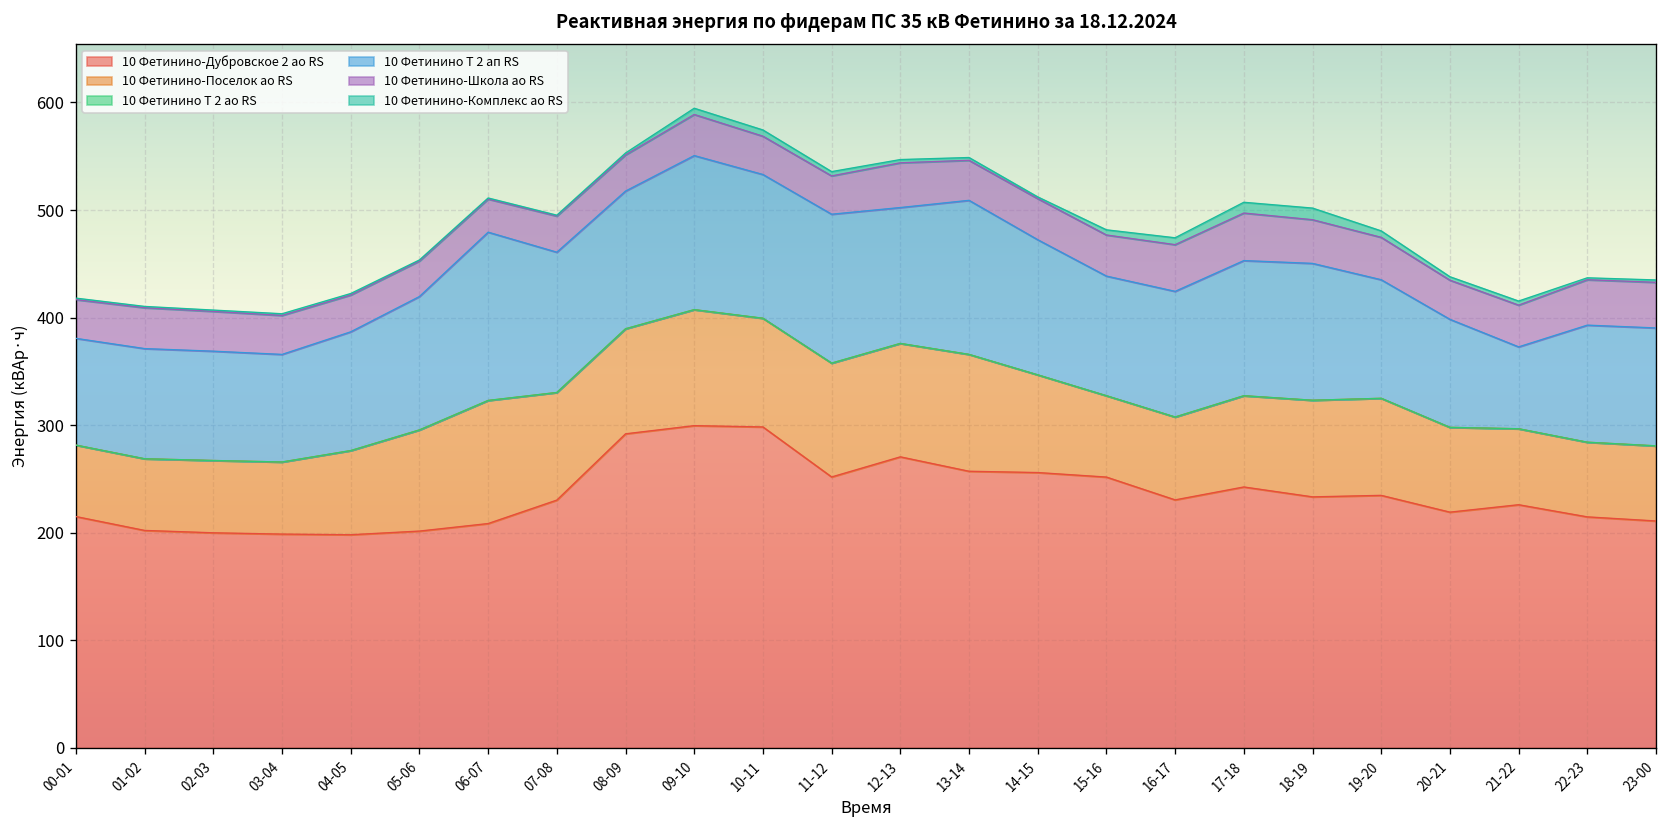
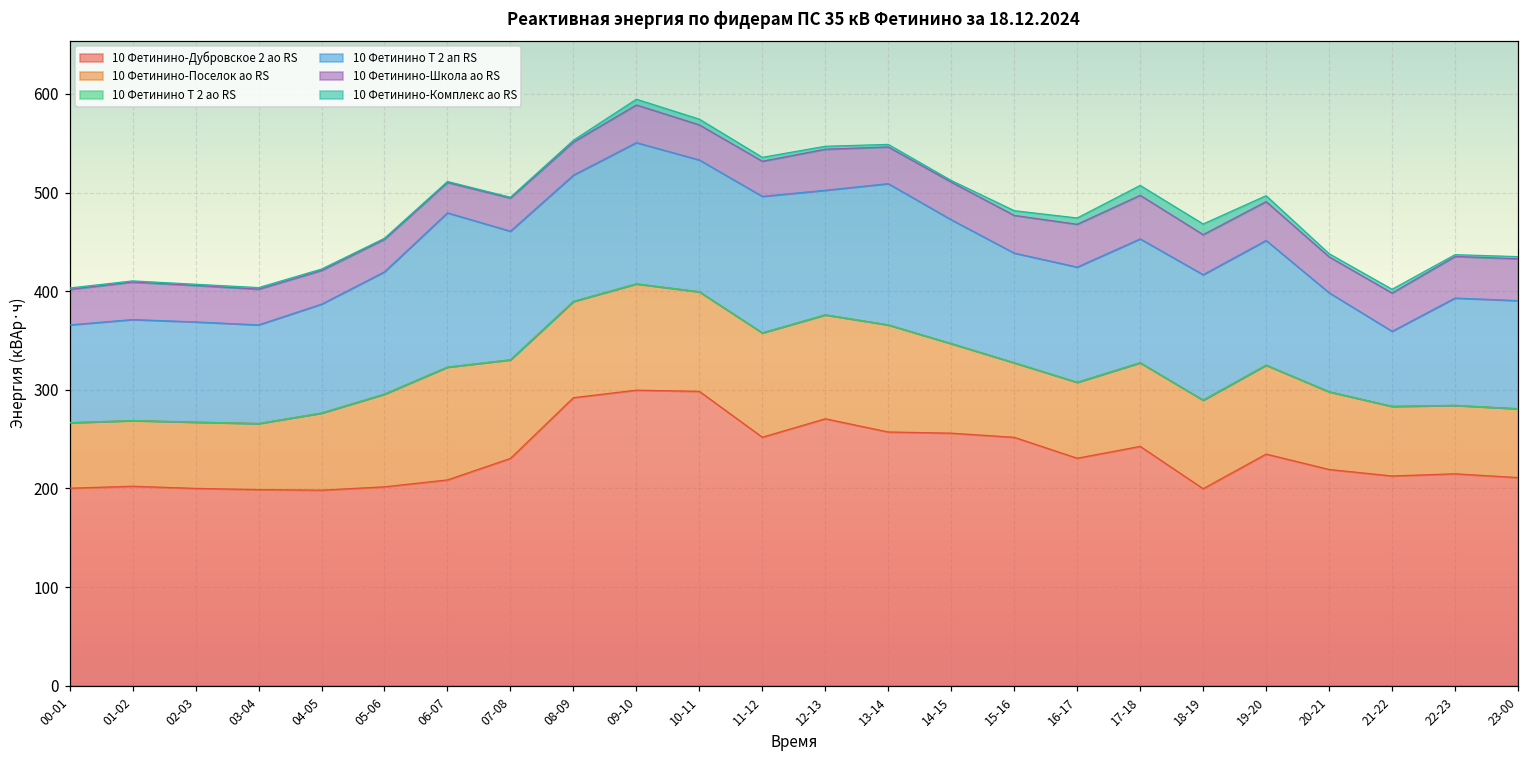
10 Фетинино-Дубровское 2 ао RS, 00-01: 220 -> 200
10 Фетинино-Дубровское 2 ао RS, 18-19: 230 -> 200
10 Фетинино Т 2 ап RS, 19-20: 110 -> 130
10 Фетинино-Дубровское 2 ао RS, 21-22: 230 -> 210
